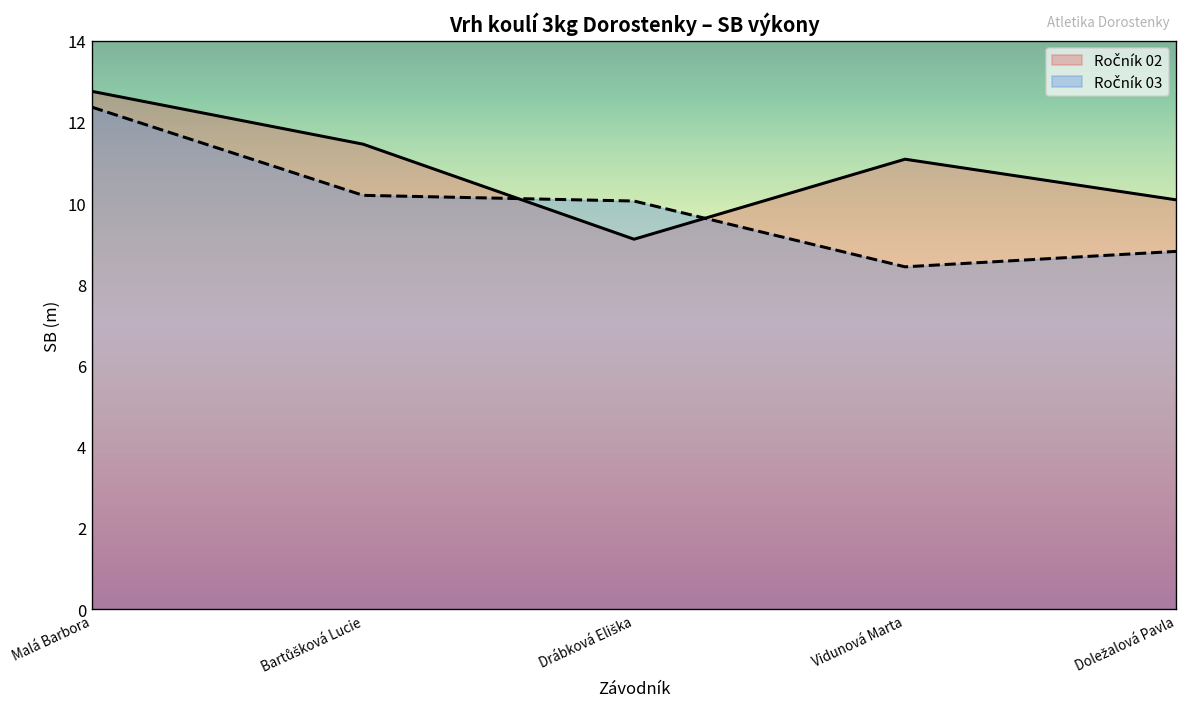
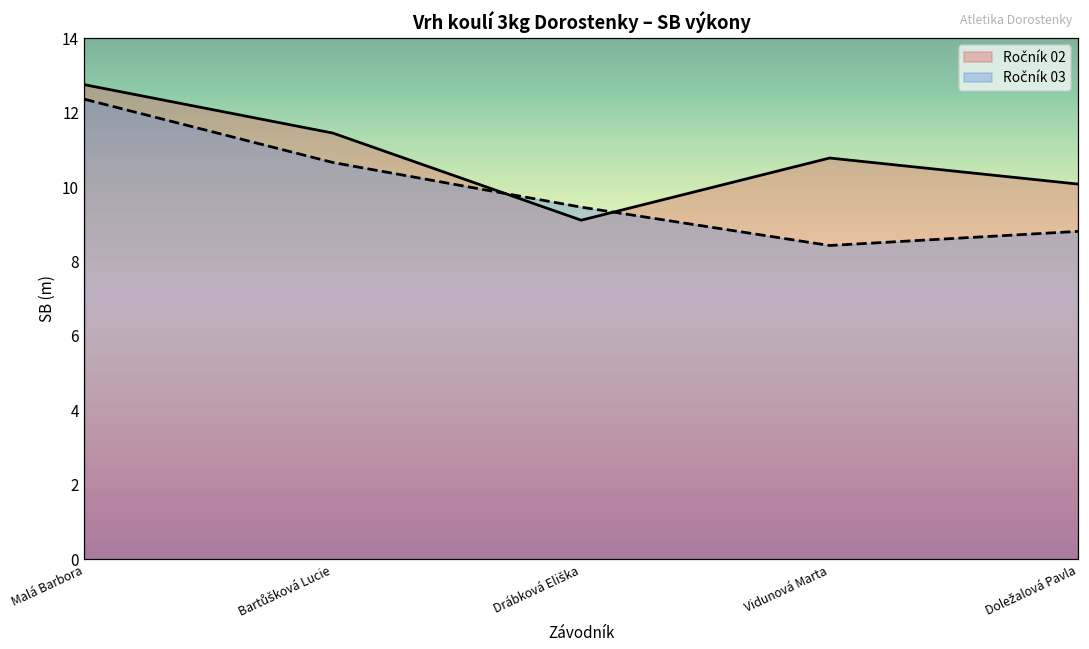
Ročník 03, Bartůšková Lucie: 10.2 -> 10.7
Ročník 03, Drábková Eliška: 10.1 -> 9.5
Ročník 02, Vidunová Marta: 11.1 -> 10.8
